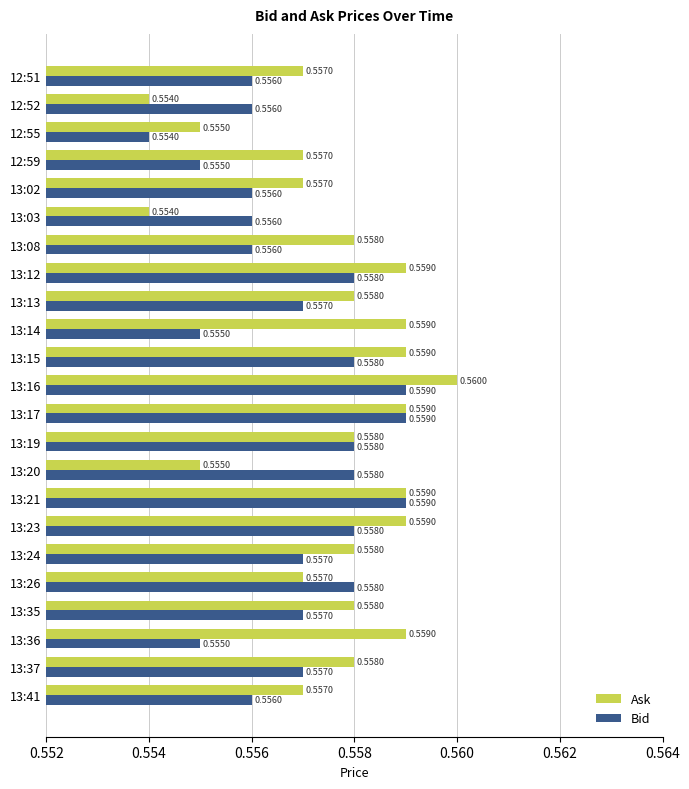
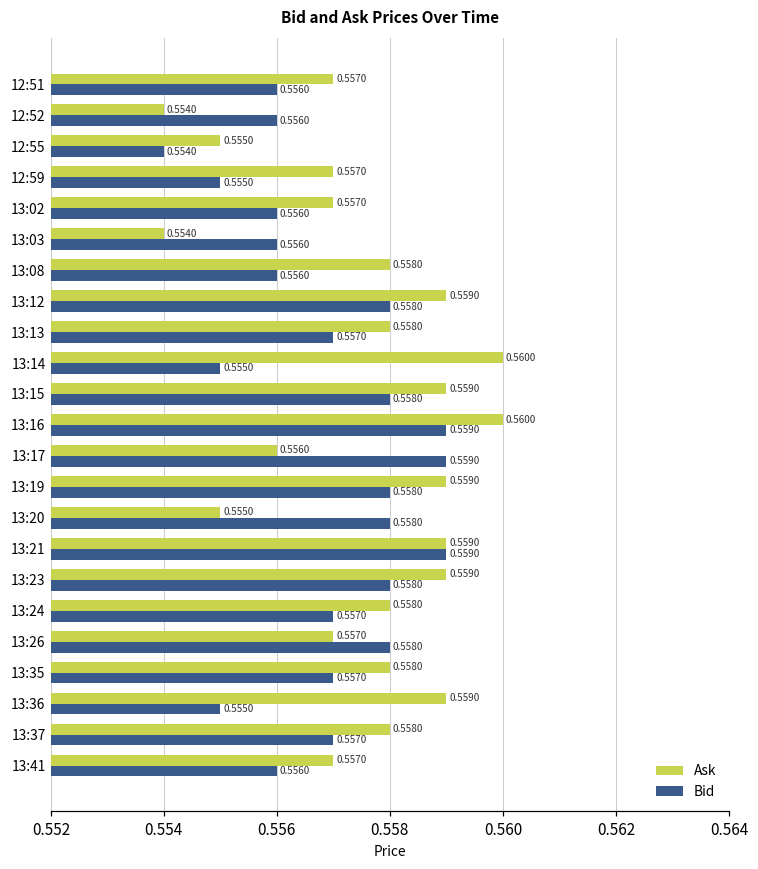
Ask, 13:14: 0.5590 -> 0.5600
Ask, 13:17: 0.5590 -> 0.5560
Ask, 13:19: 0.5580 -> 0.5590
